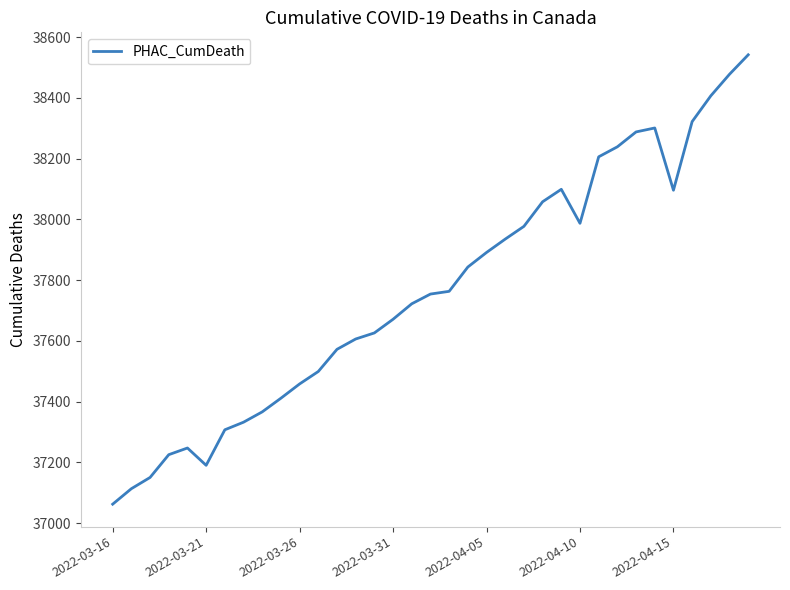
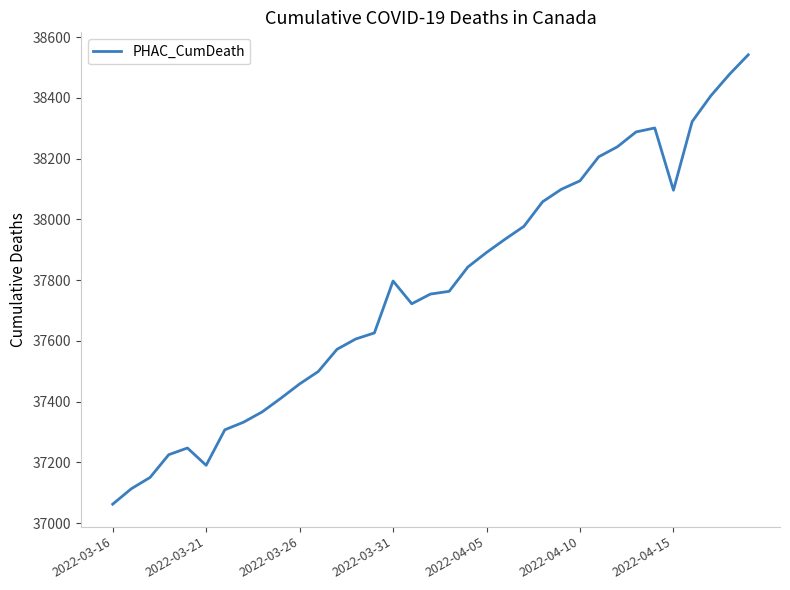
2022-03-31: 37670 -> 37800
2022-04-10: 37990 -> 38130
